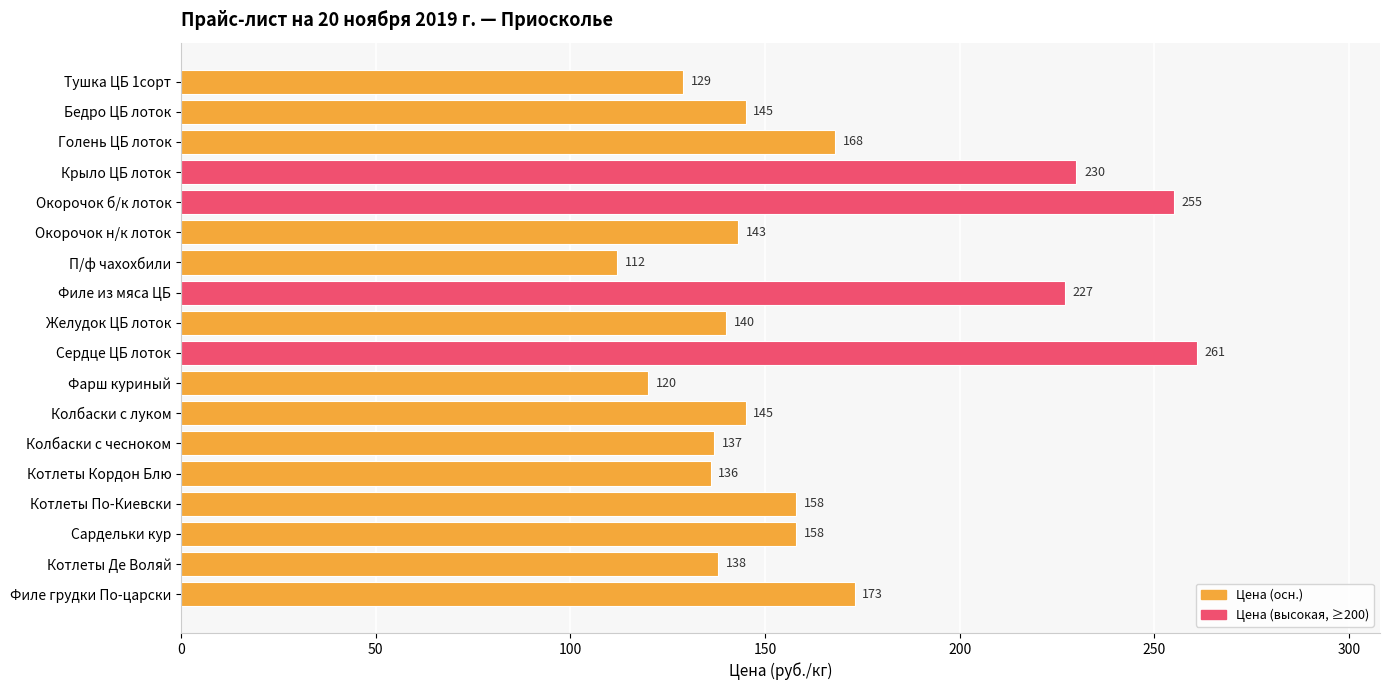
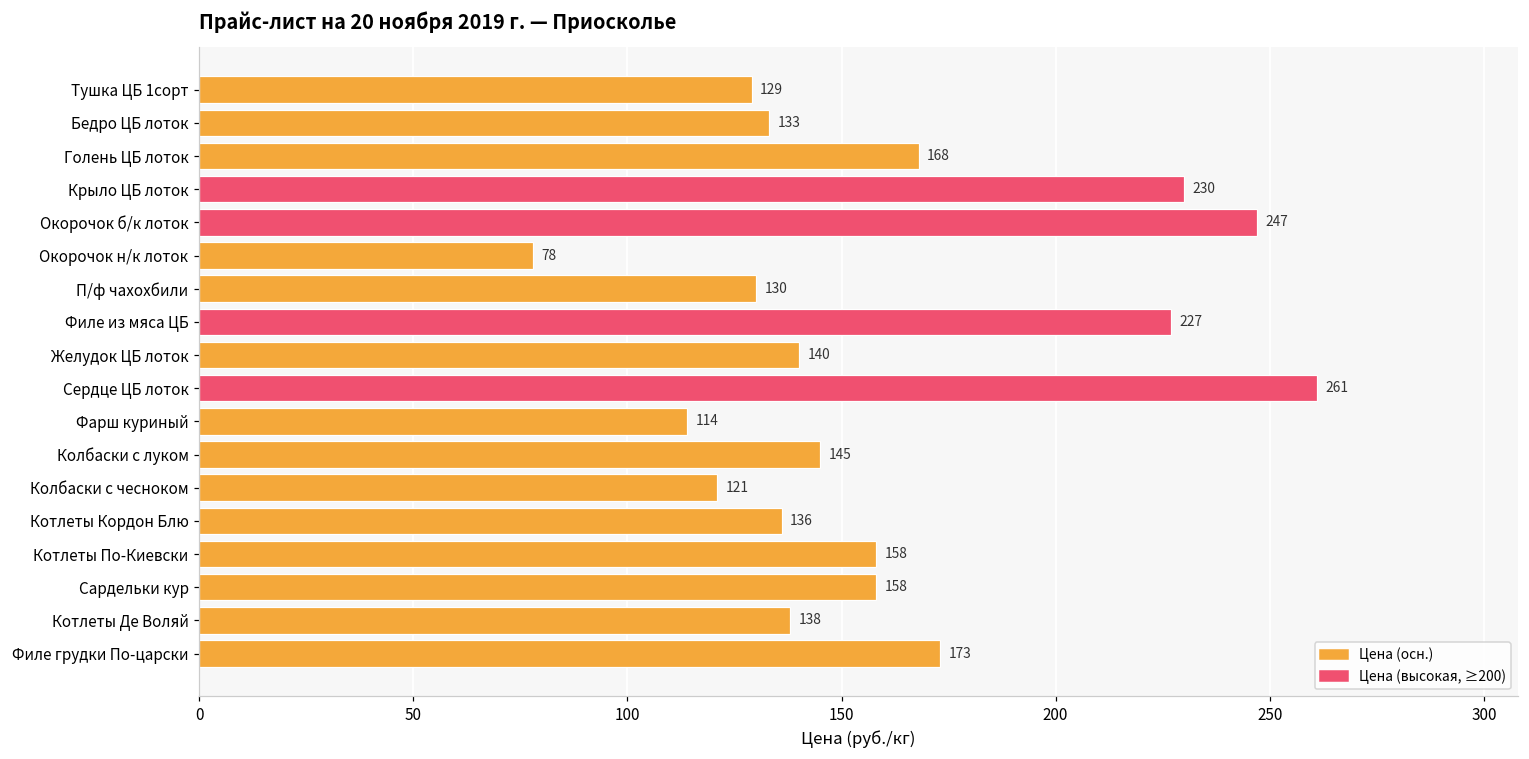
Бедро ЦБ лоток: 145 -> 133
Окорочок б/к лоток: 255 -> 247
Окорочок н/к лоток: 143 -> 78
П/ф чахохбили: 112 -> 130
Фарш куриный: 120 -> 114
Колбаски с чесноком: 137 -> 121
